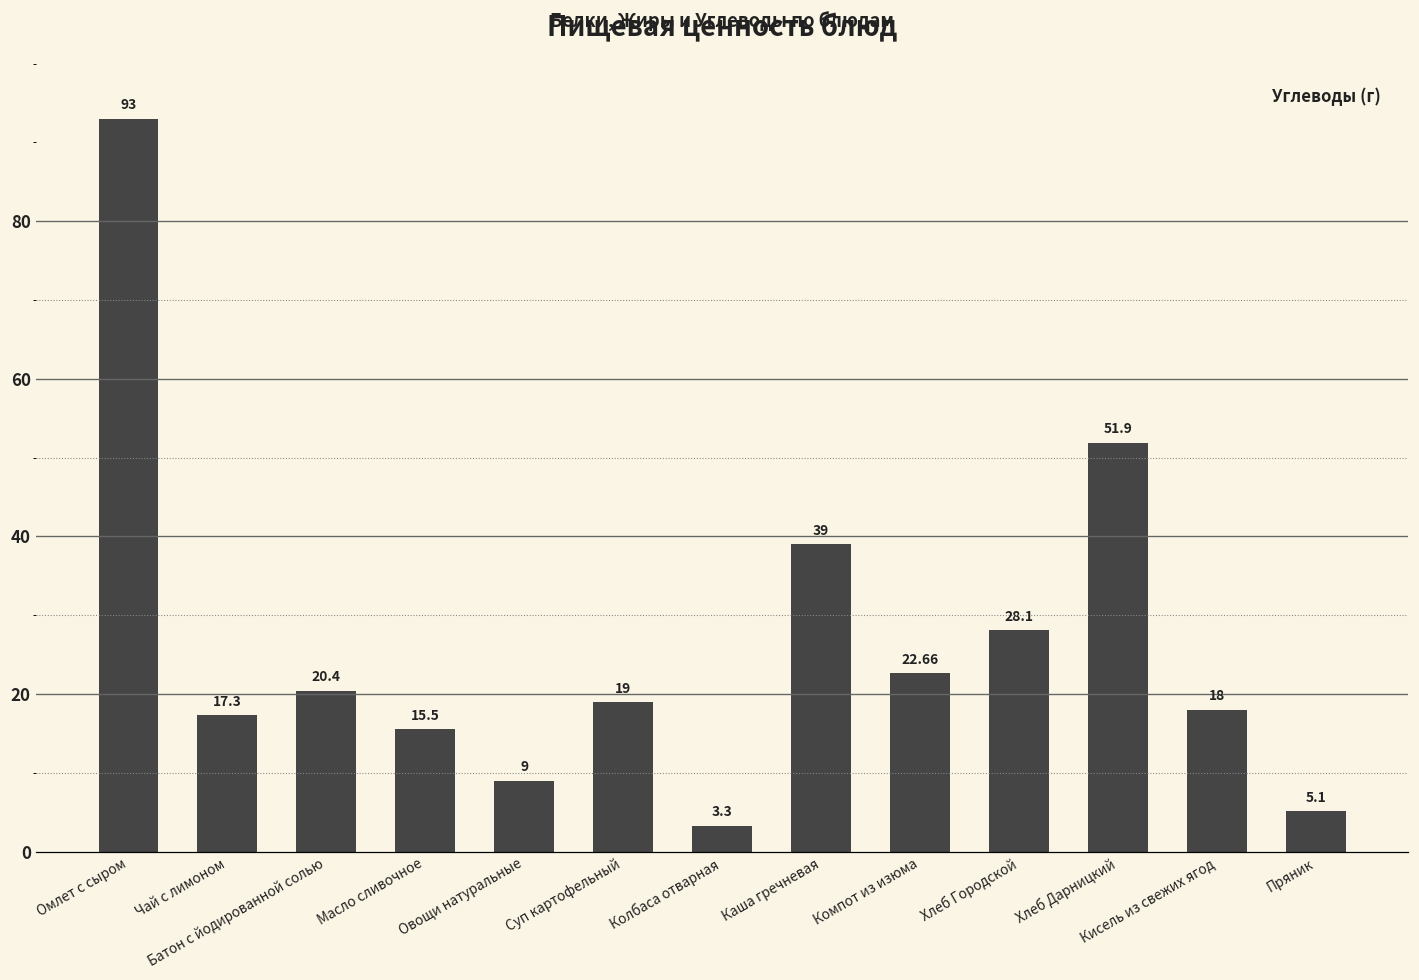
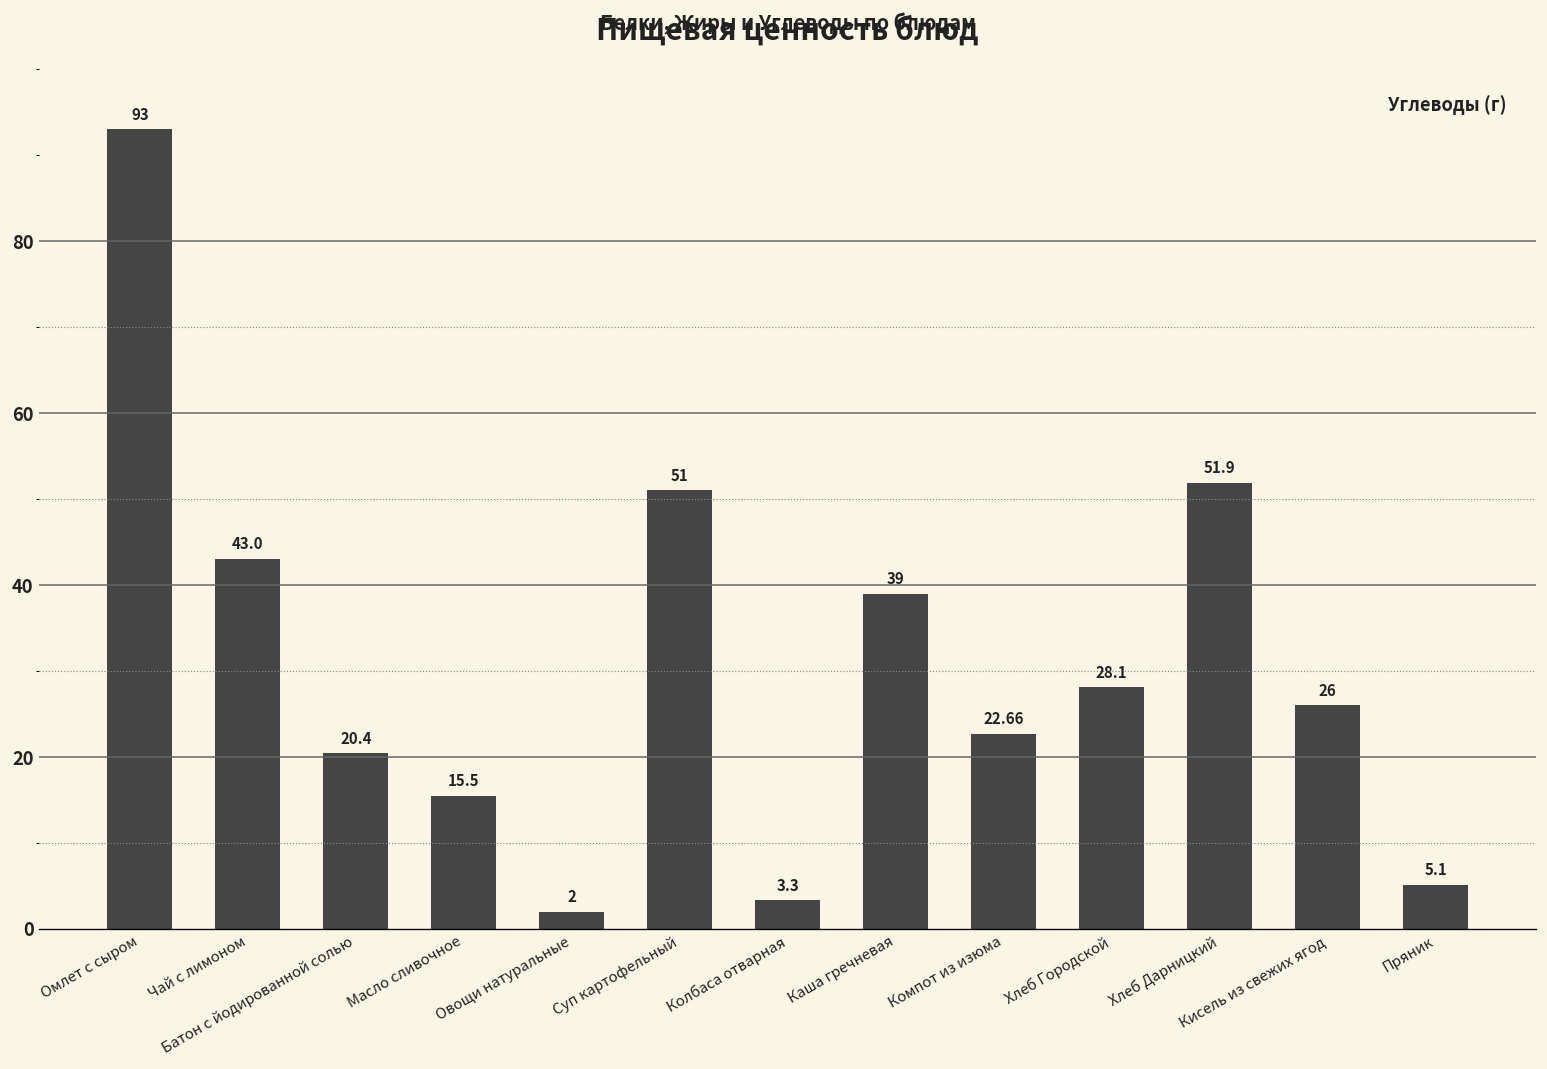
Чай с лимоном: 17.3 -> 43.0
Овощи натуральные: 9 -> 2
Суп картофельный: 19 -> 51
Кисель из свежих ягод: 18 -> 26
